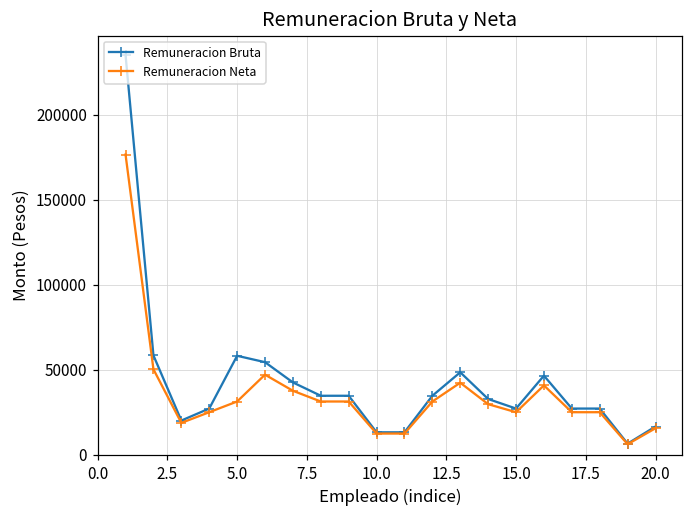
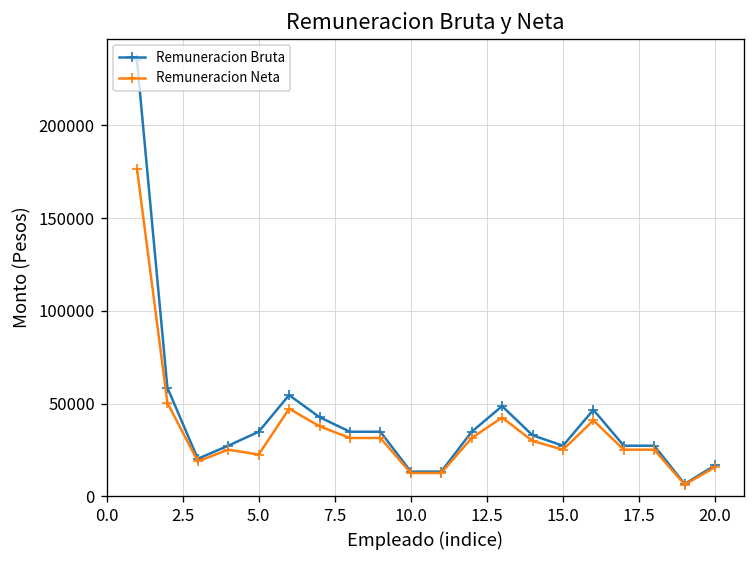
Remuneracion Bruta, 5.0: 58000 -> 35000
Remuneracion Neta, 5.0: 31000 -> 22000
